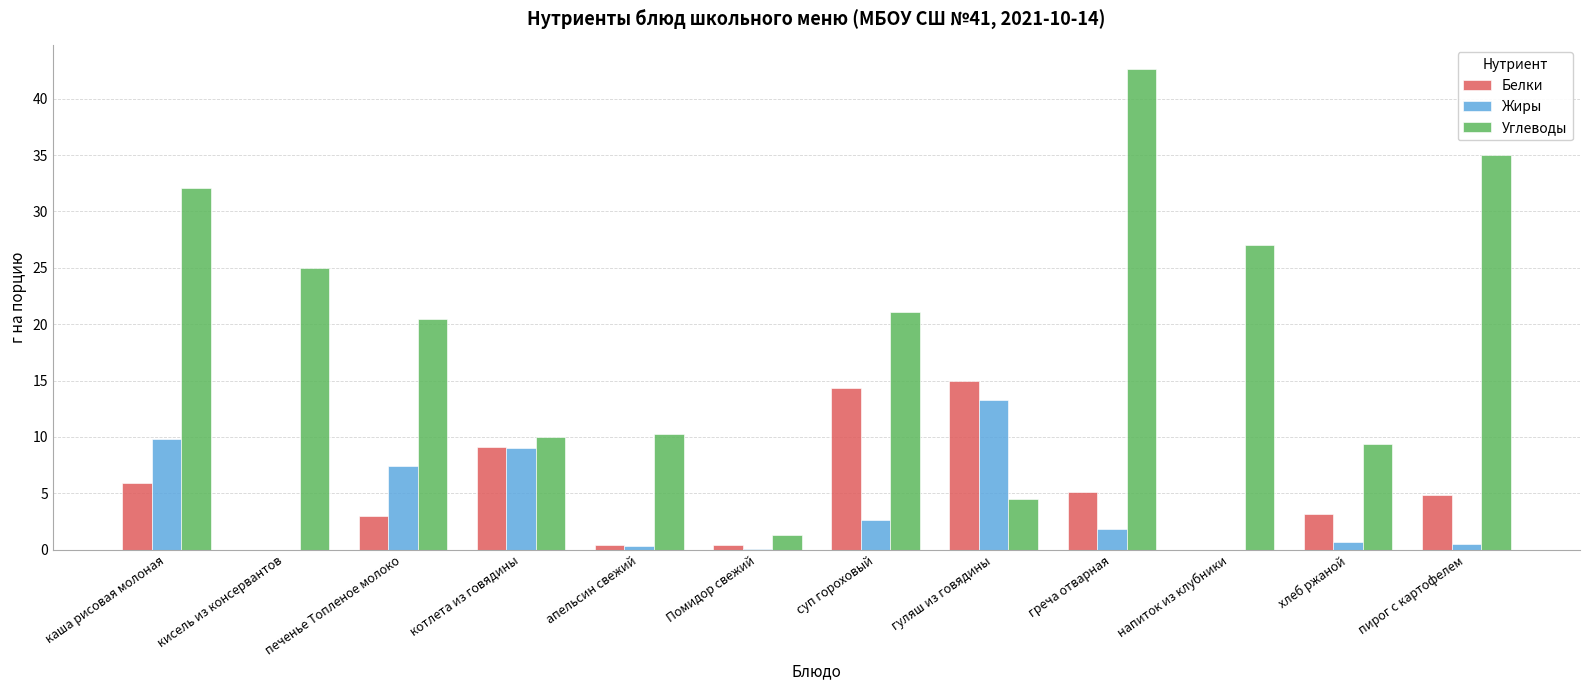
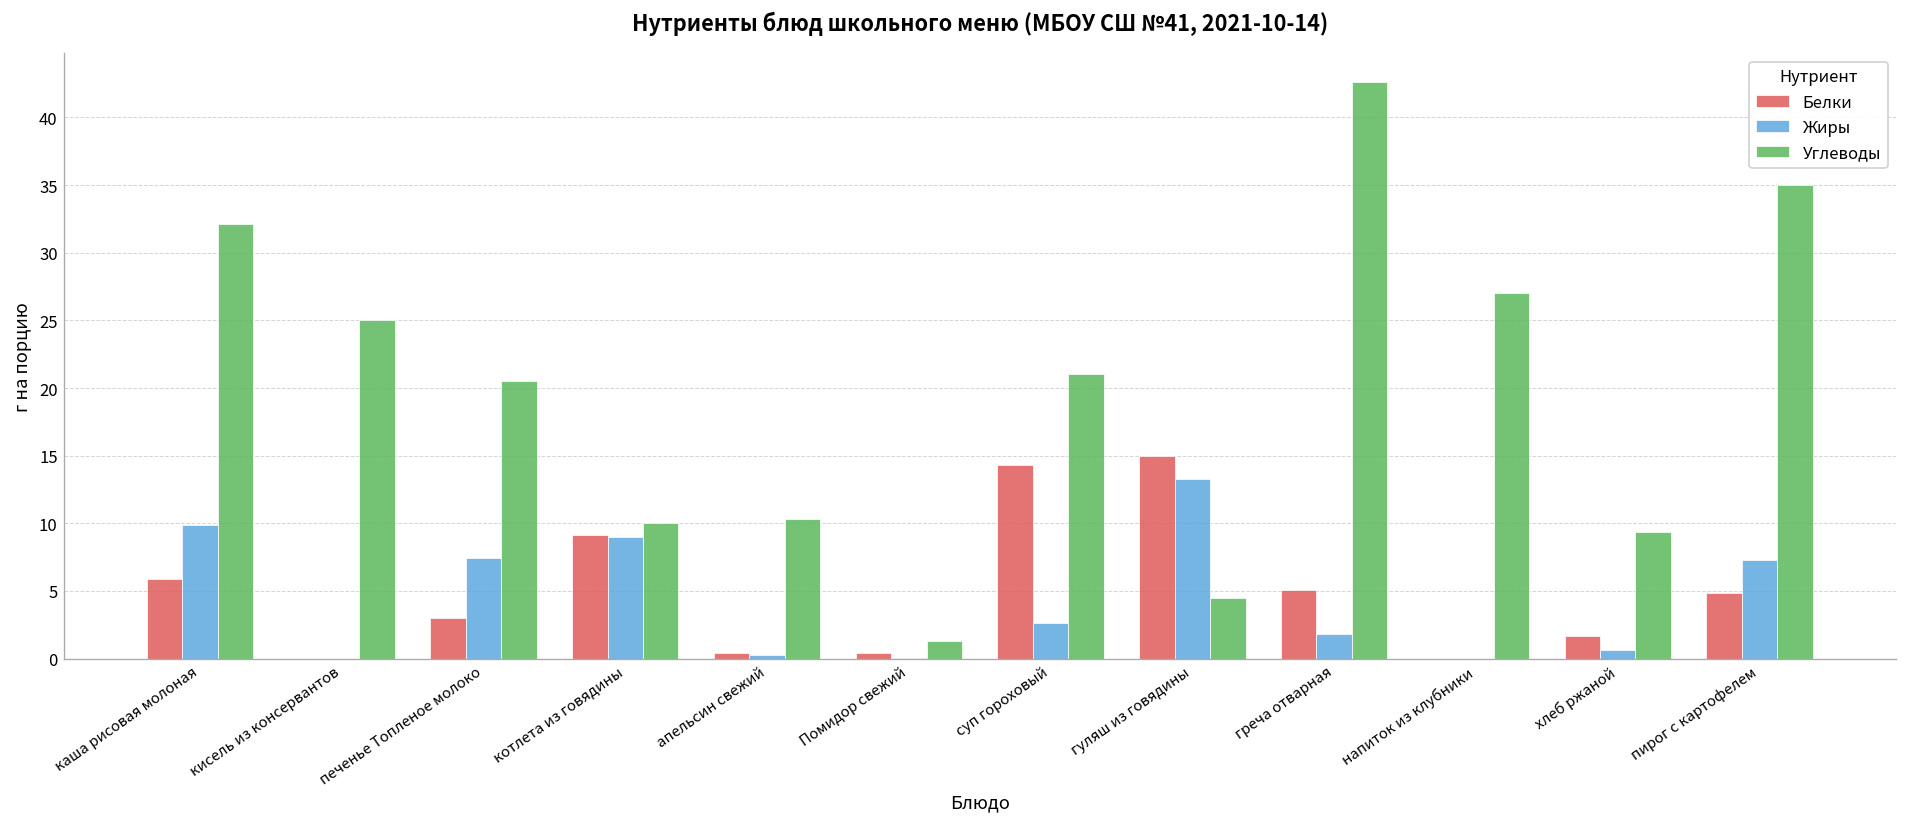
Белки, хлеб ржаной: 3.2 -> 1.7
Жиры, пирог с картофелем: 0.5 -> 7.3
